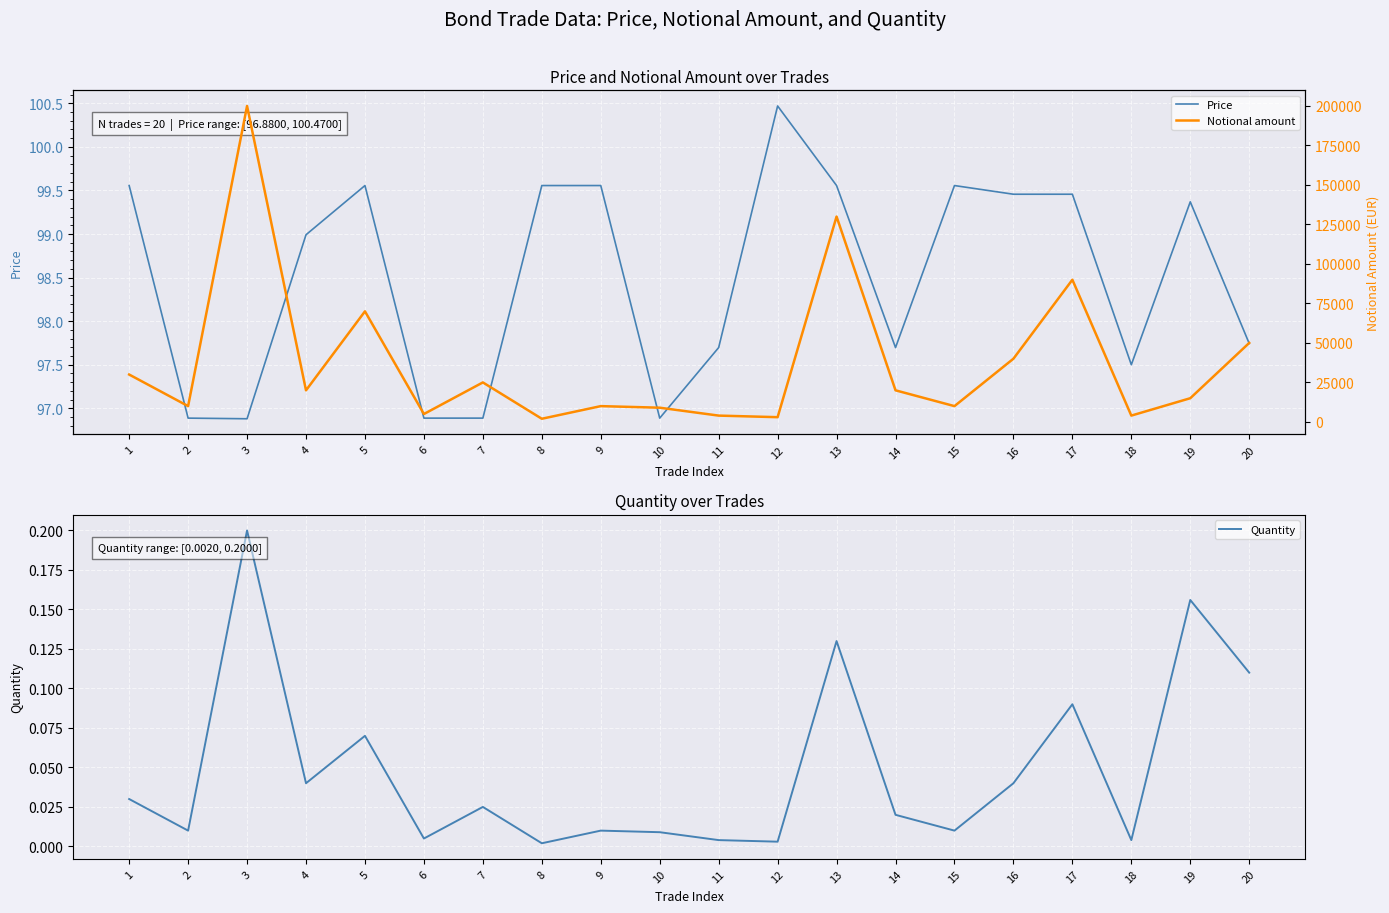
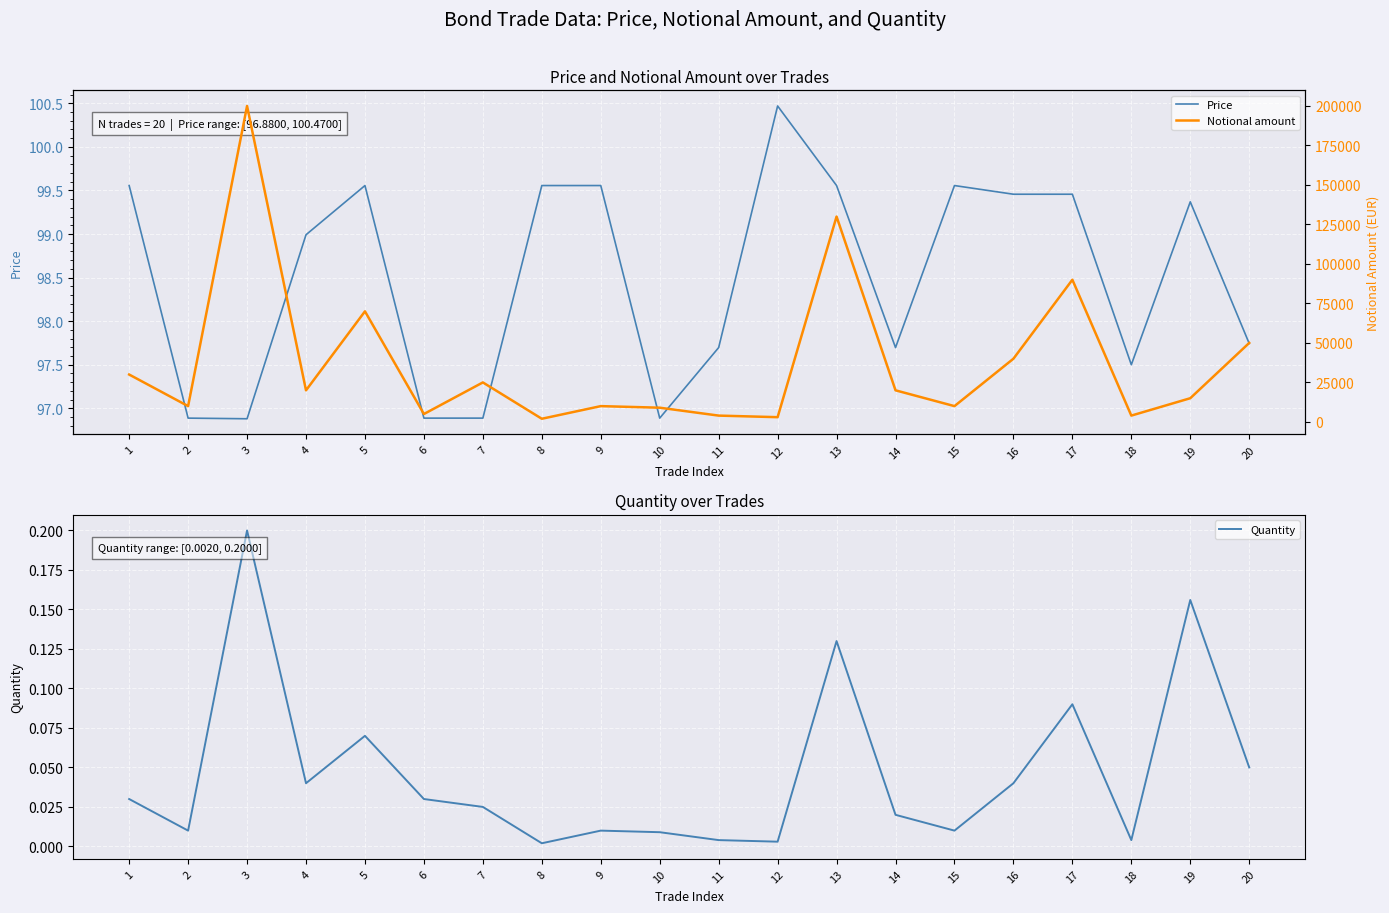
Quantity over Trades, 6: 0.005 -> 0.030
Quantity over Trades, 20: 0.11 -> 0.05
